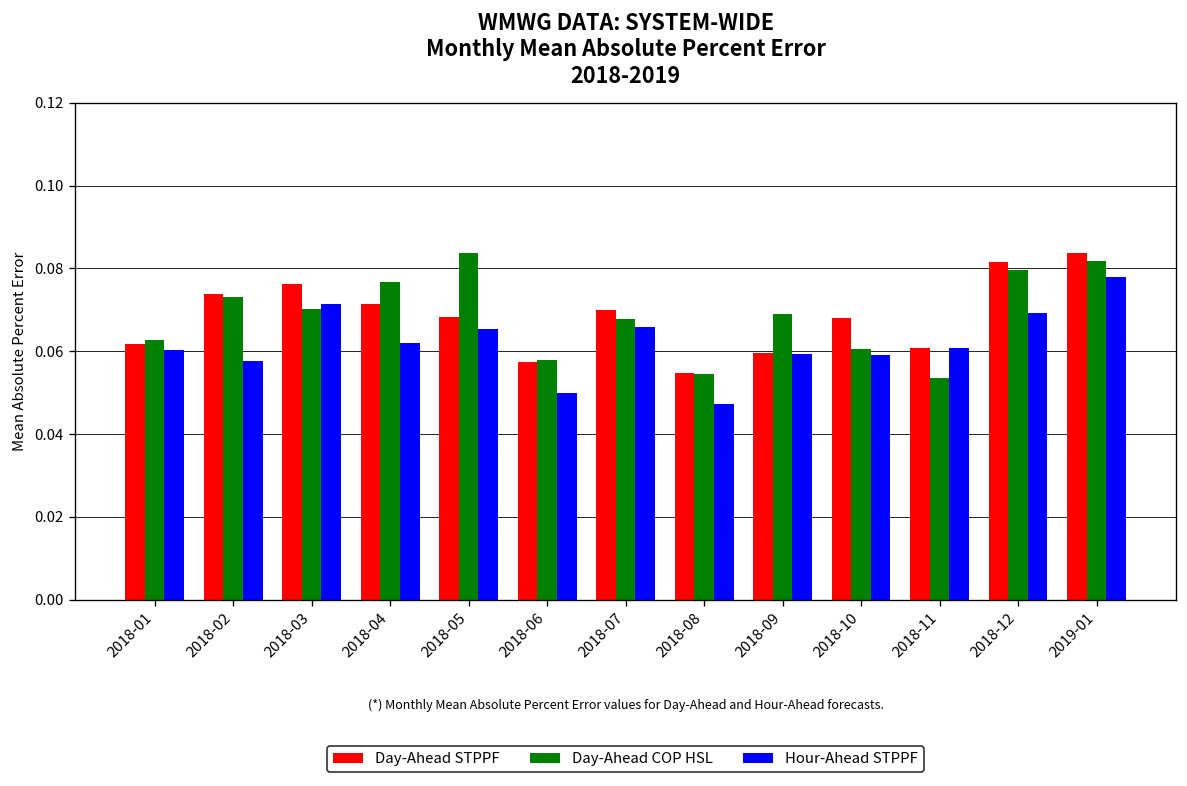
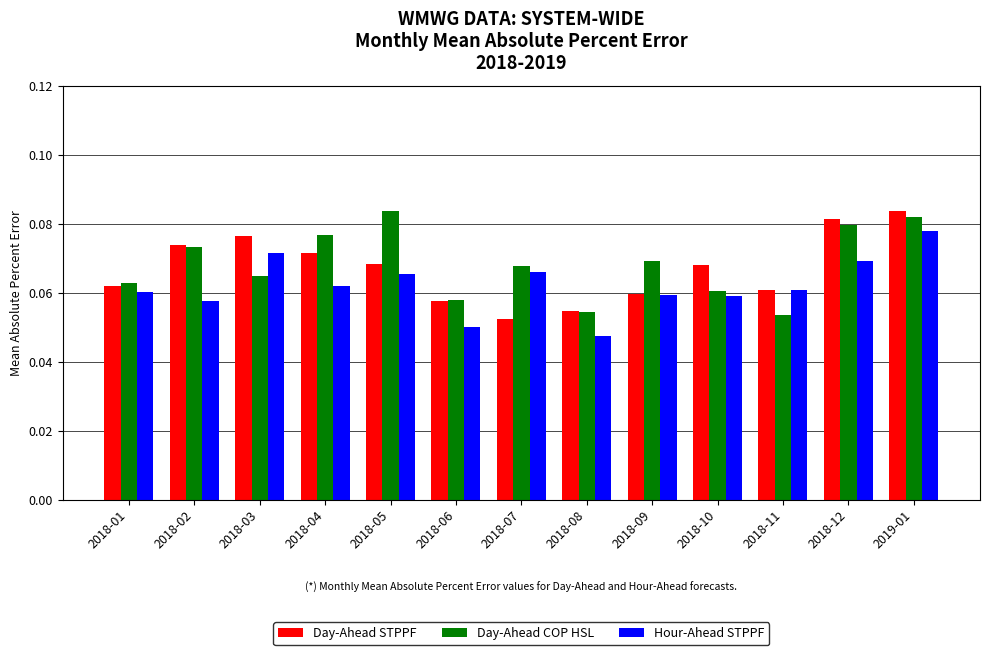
Day-Ahead COP HSL, 2018-03: 0.070 -> 0.065
Day-Ahead STPPF, 2018-07: 0.070 -> 0.052
